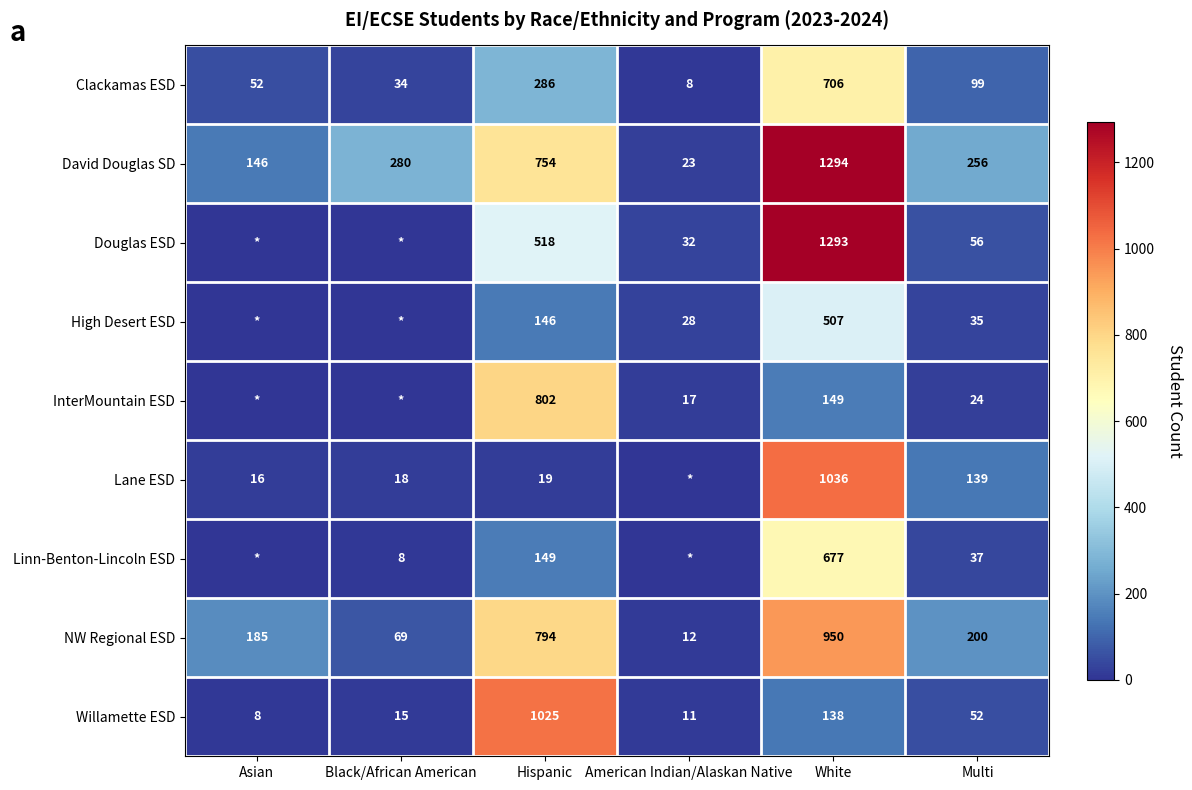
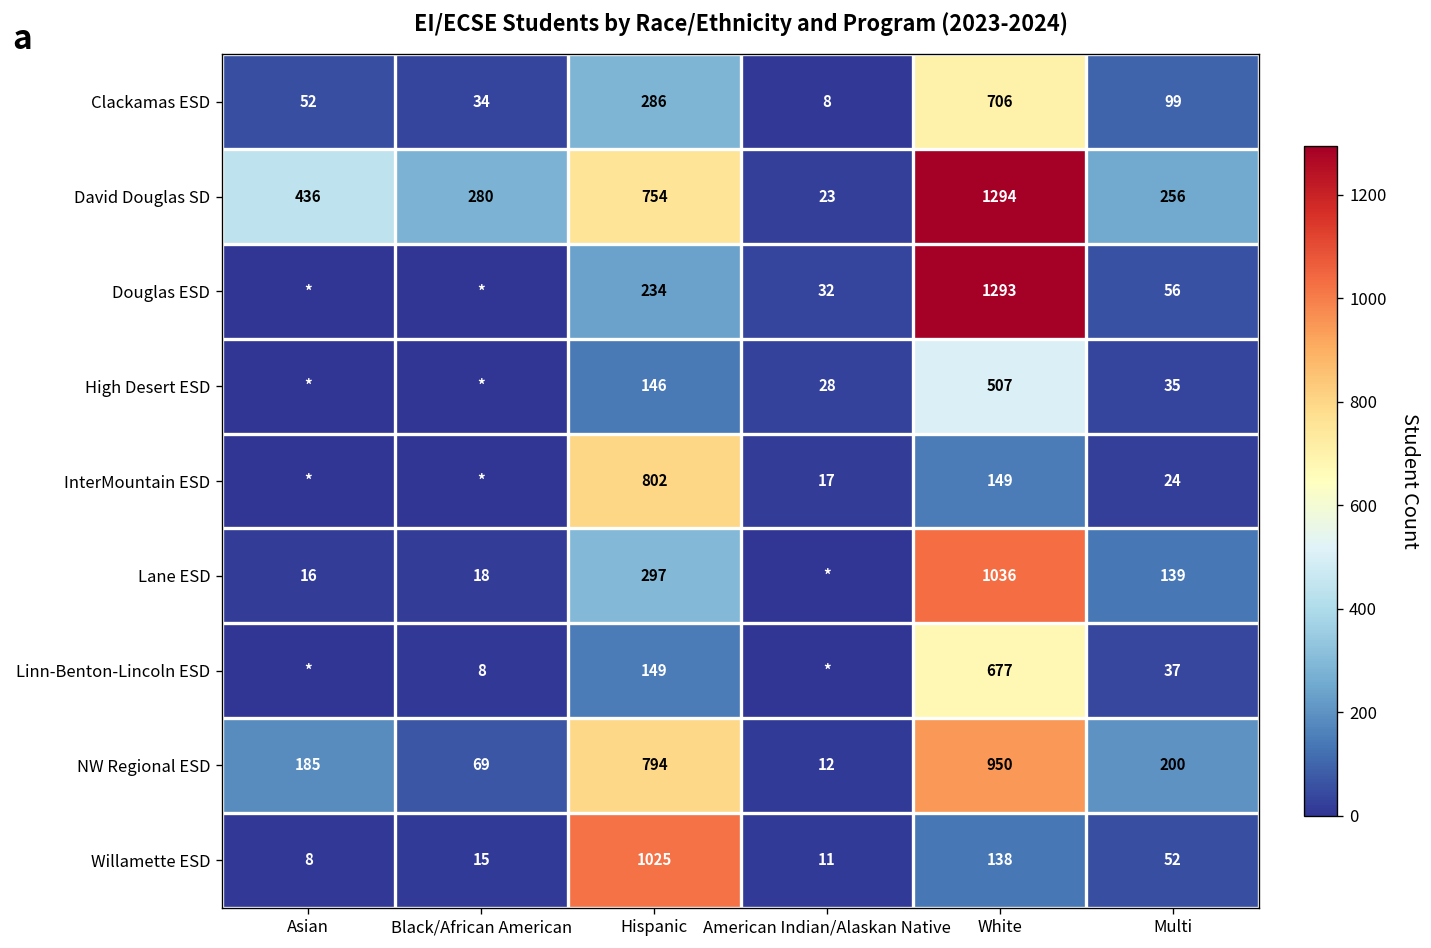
David Douglas SD, Asian: 146 -> 436
Douglas ESD, Hispanic: 518 -> 234
Lane ESD, Hispanic: 19 -> 297
